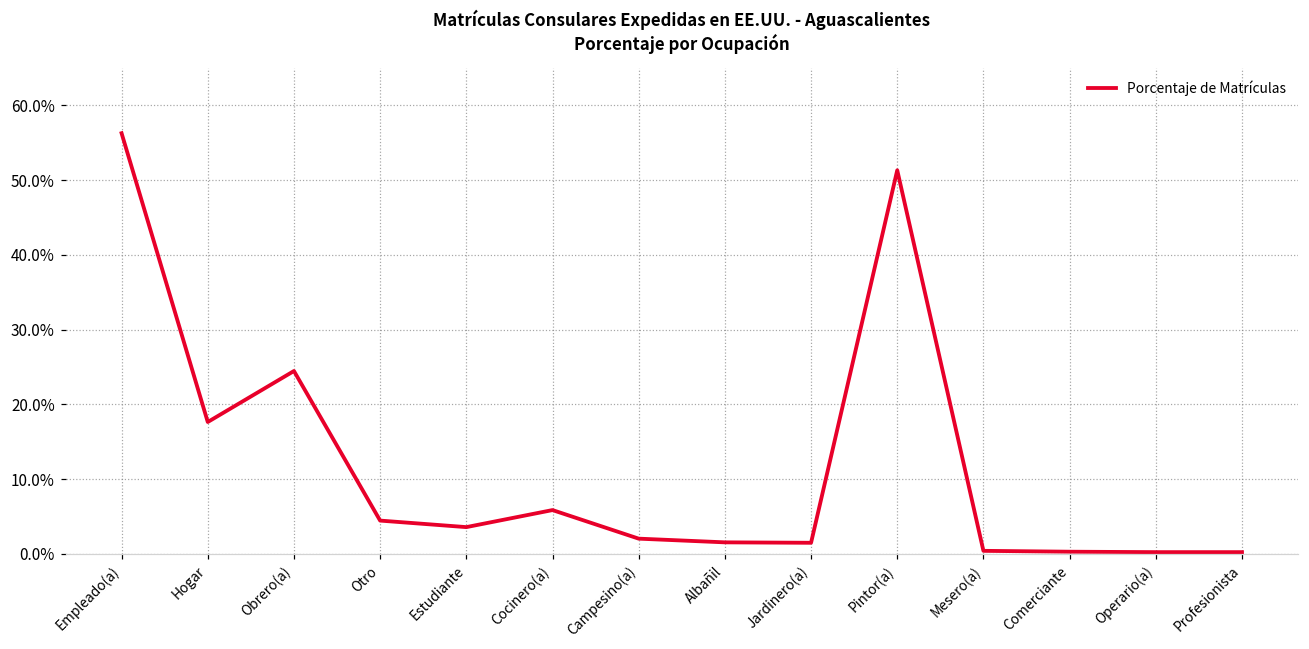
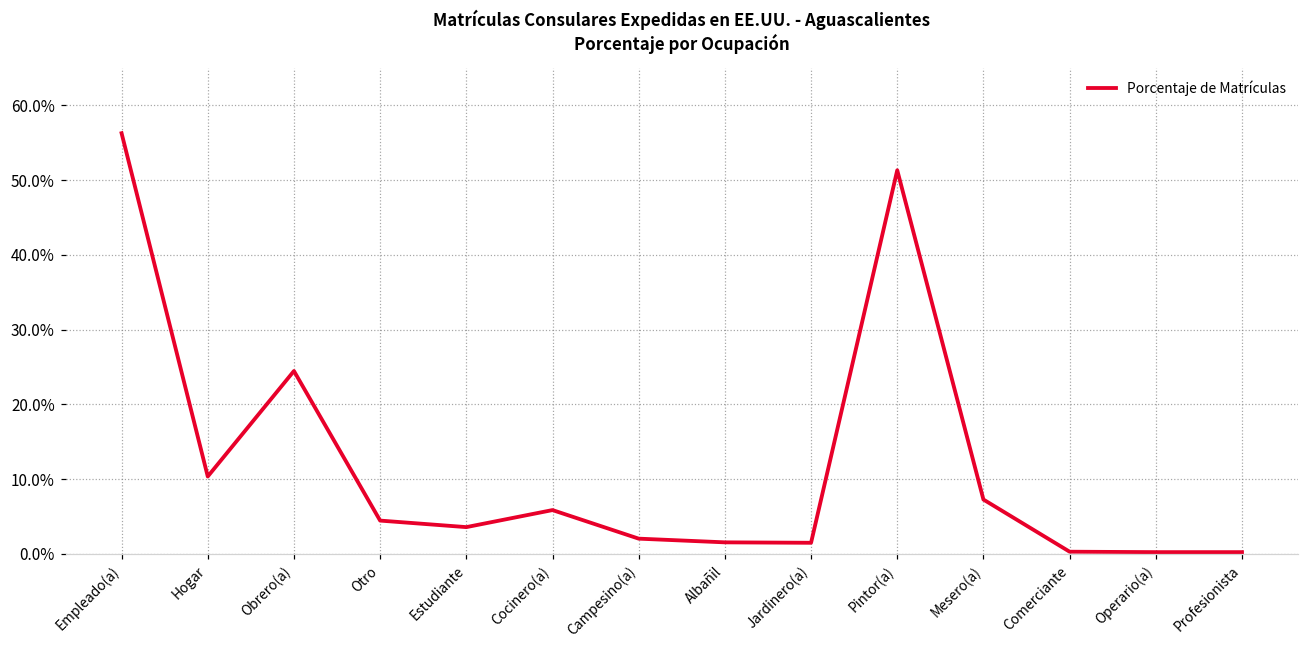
Hogar: 18% -> 10%
Mesero(a): 0% -> 7%
